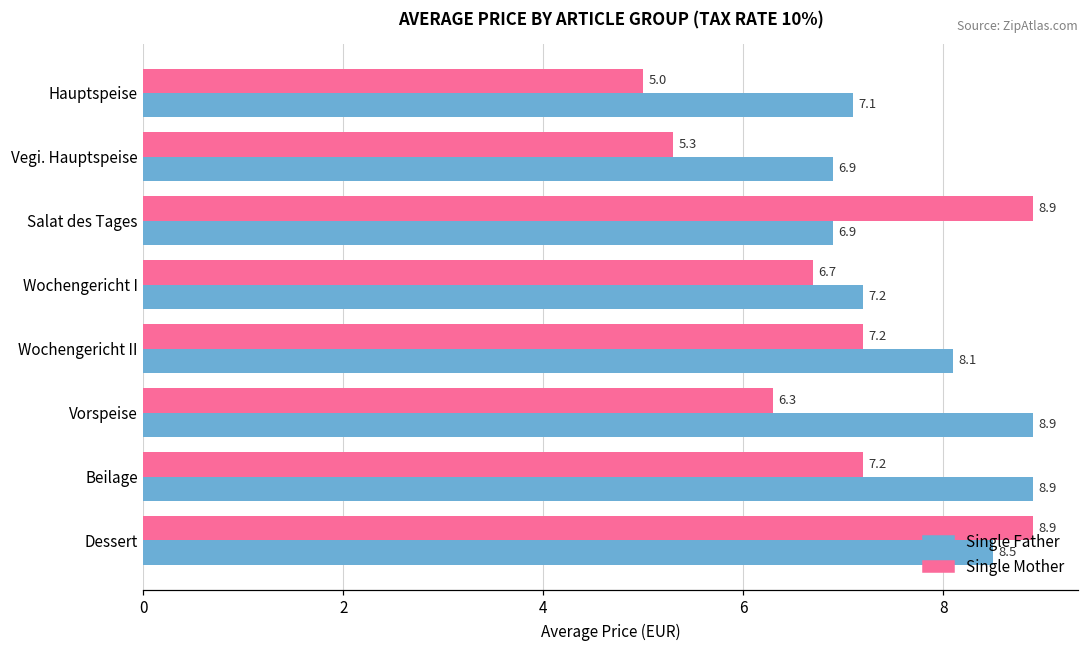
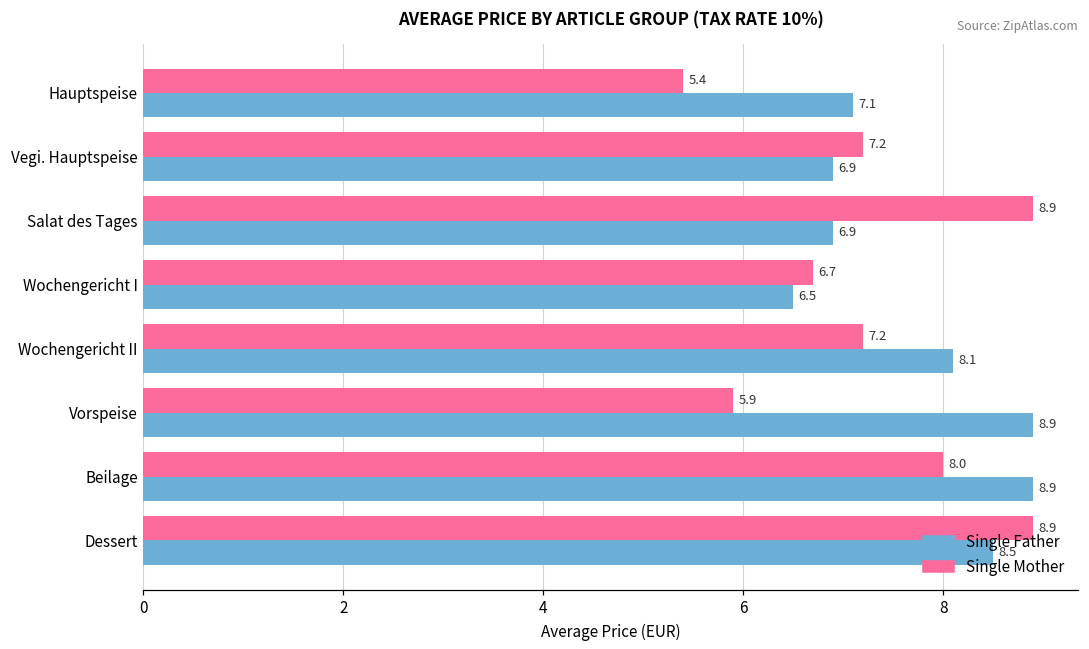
Single Mother, Hauptspeise: 5.0 -> 5.4
Single Mother, Vegi. Hauptspeise: 5.3 -> 7.2
Single Father, Wochengericht I: 7.2 -> 6.5
Single Mother, Vorspeise: 6.3 -> 5.9
Single Mother, Beilage: 7.2 -> 8.0
